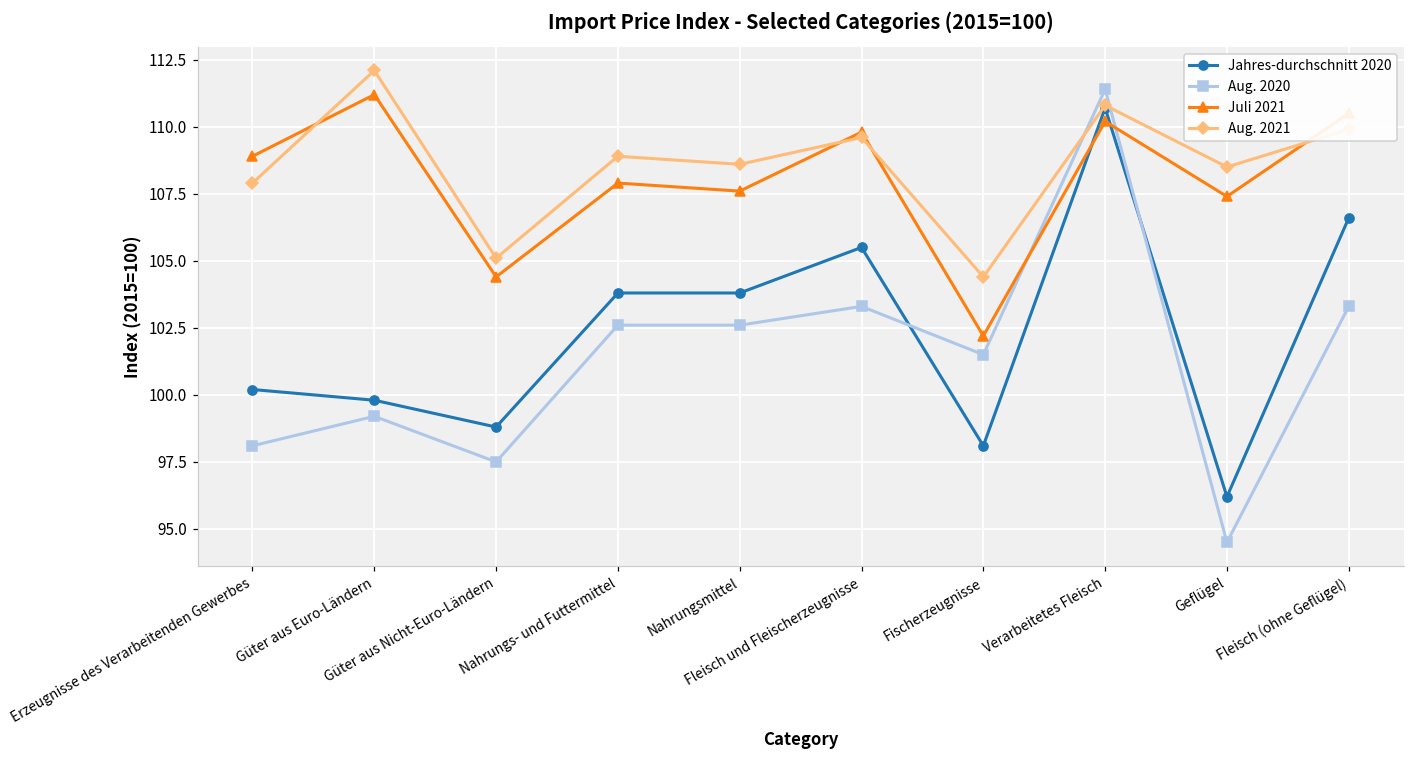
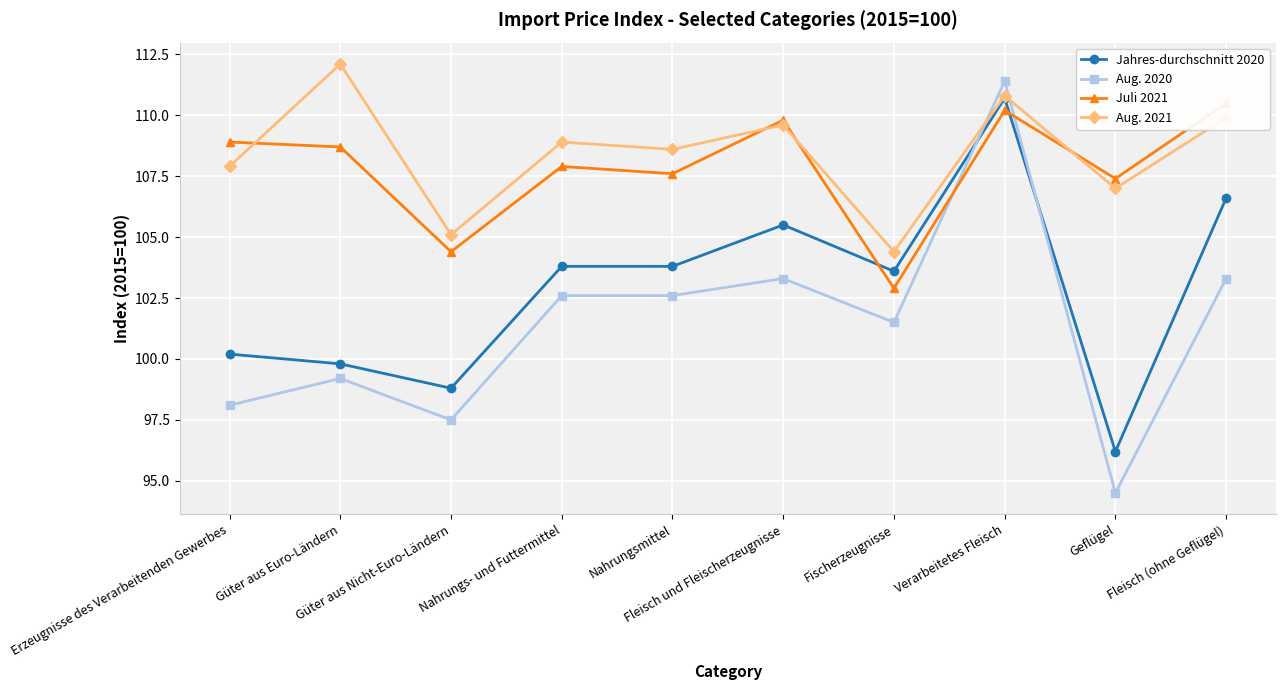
Juli 2021, Güter aus Euro-Ländern: 111.2 -> 108.7
Jahres-durchschnitt 2020, Fischerzeugnisse: 98.1 -> 103.6
Juli 2021, Fischerzeugnisse: 102.2 -> 102.9
Aug. 2021, Geflügel: 108.5 -> 107.0
